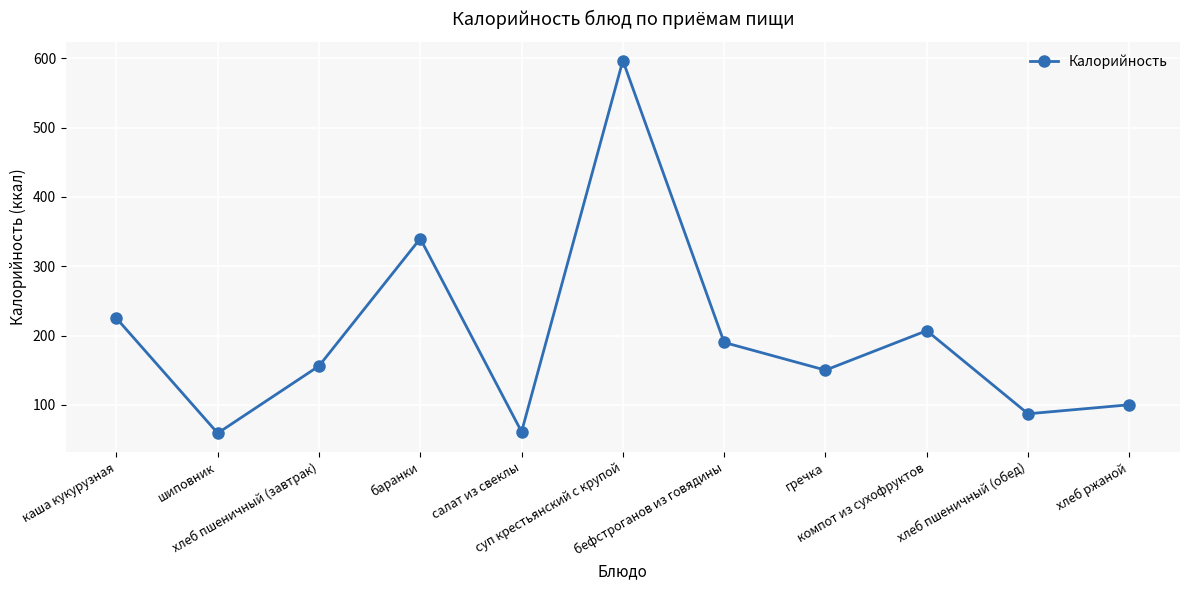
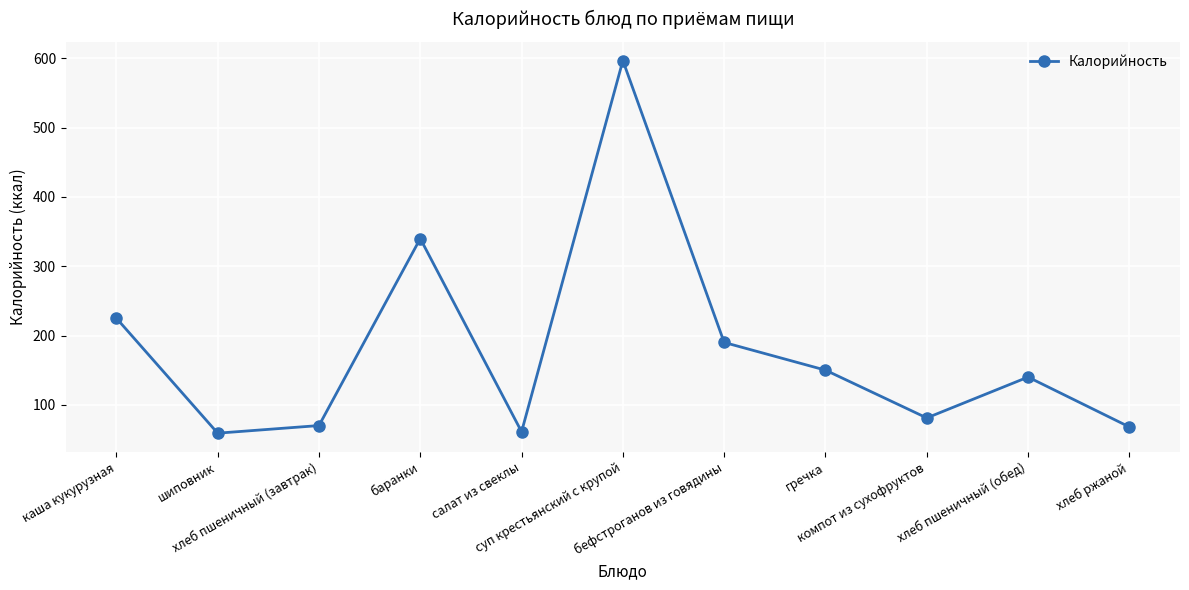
хлеб пшеничный (завтрак): 160 -> 70
компот из сухофруктов: 210 -> 80
хлеб пшеничный (обед): 90 -> 140
хлеб ржаной: 100 -> 70
